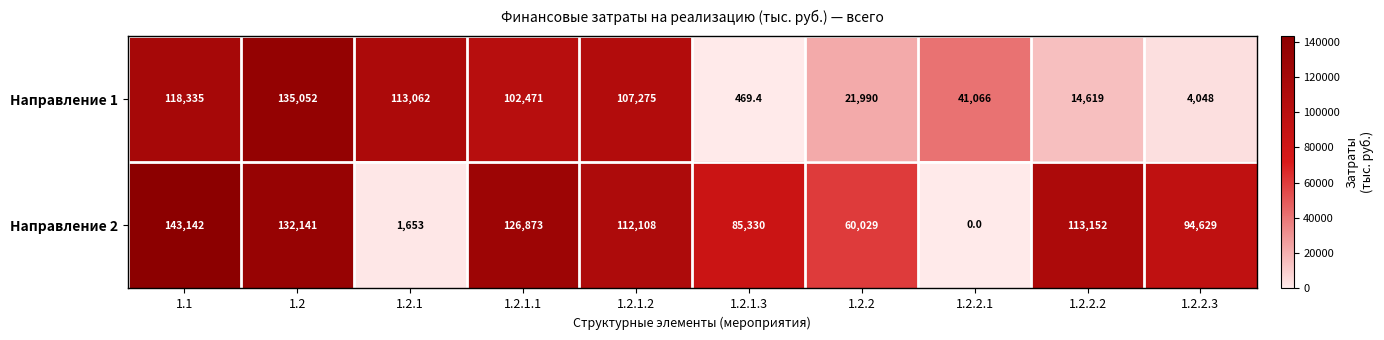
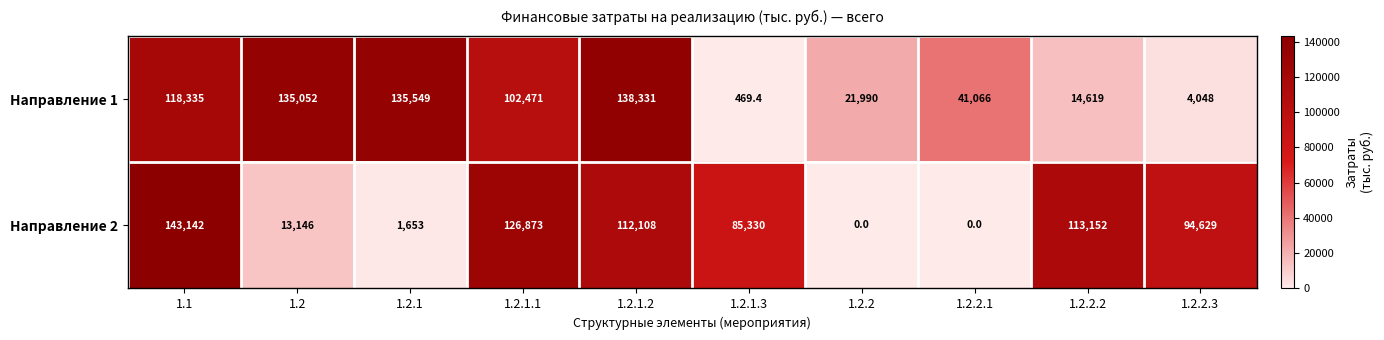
Направление 1, 1.2.1: 113,062 -> 135,549
Направление 1, 1.2.1.2: 107,275 -> 138,331
Направление 2, 1.2: 132,141 -> 13,146
Направление 2, 1.2.2: 60,029 -> 0.0
